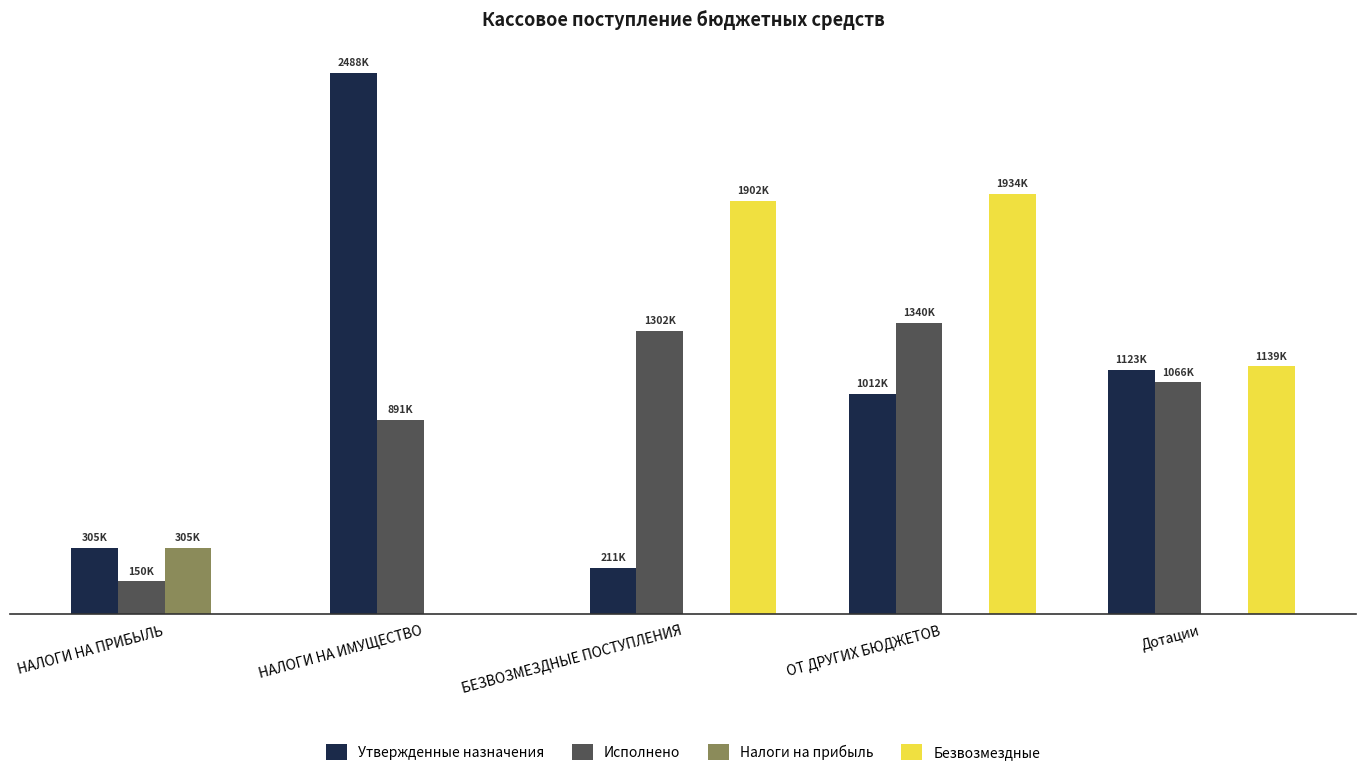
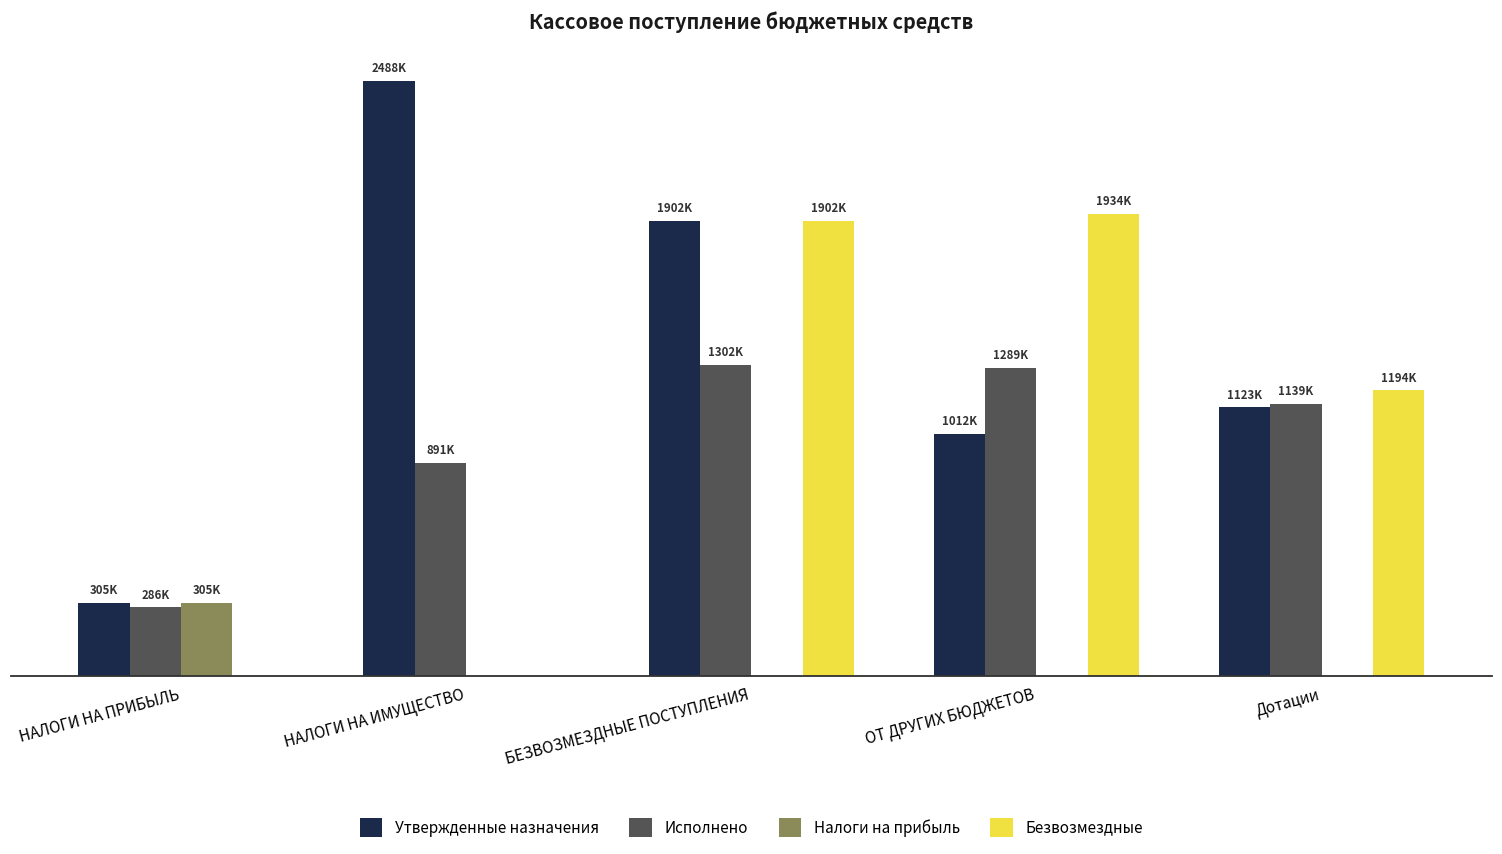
Исполнено, НАЛОГИ НА ПРИБЫЛЬ: 150K -> 286K
Утвержденные назначения, БЕЗВОЗМЕЗДНЫЕ ПОСТУПЛЕНИЯ: 211K -> 1902K
Исполнено, ОТ ДРУГИХ БЮДЖЕТОВ: 1340K -> 1289K
Исполнено, Дотации: 1066K -> 1139K
Безвозмездные, Дотации: 1139K -> 1194K
